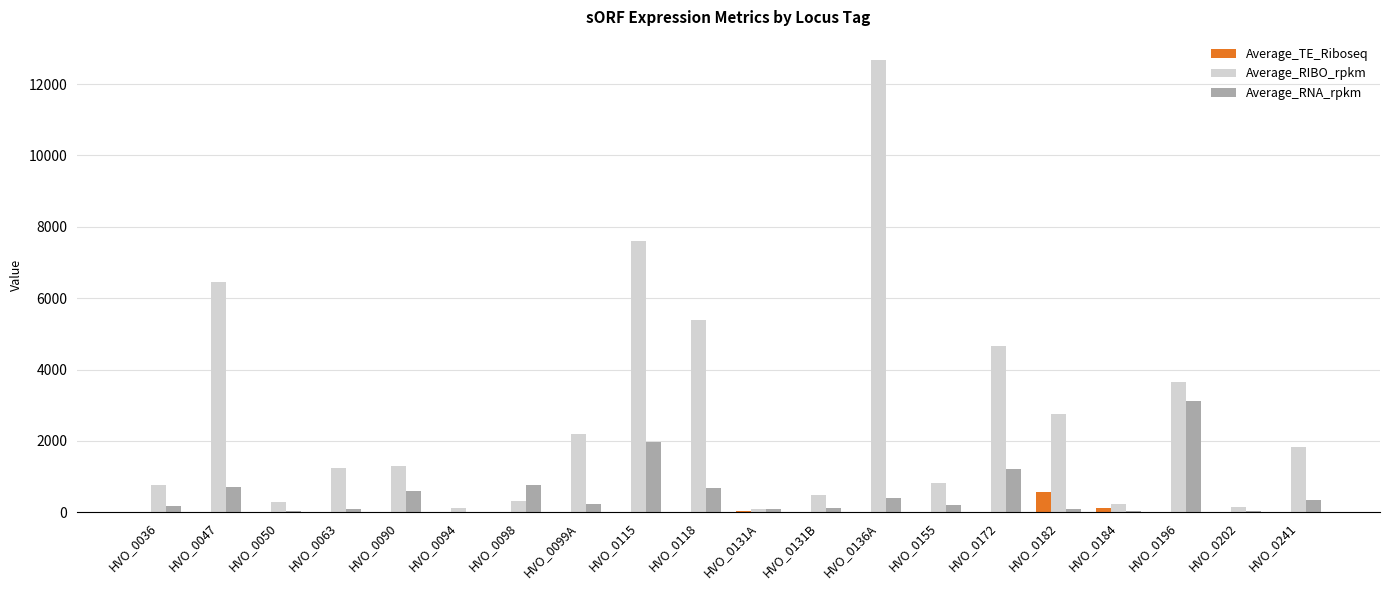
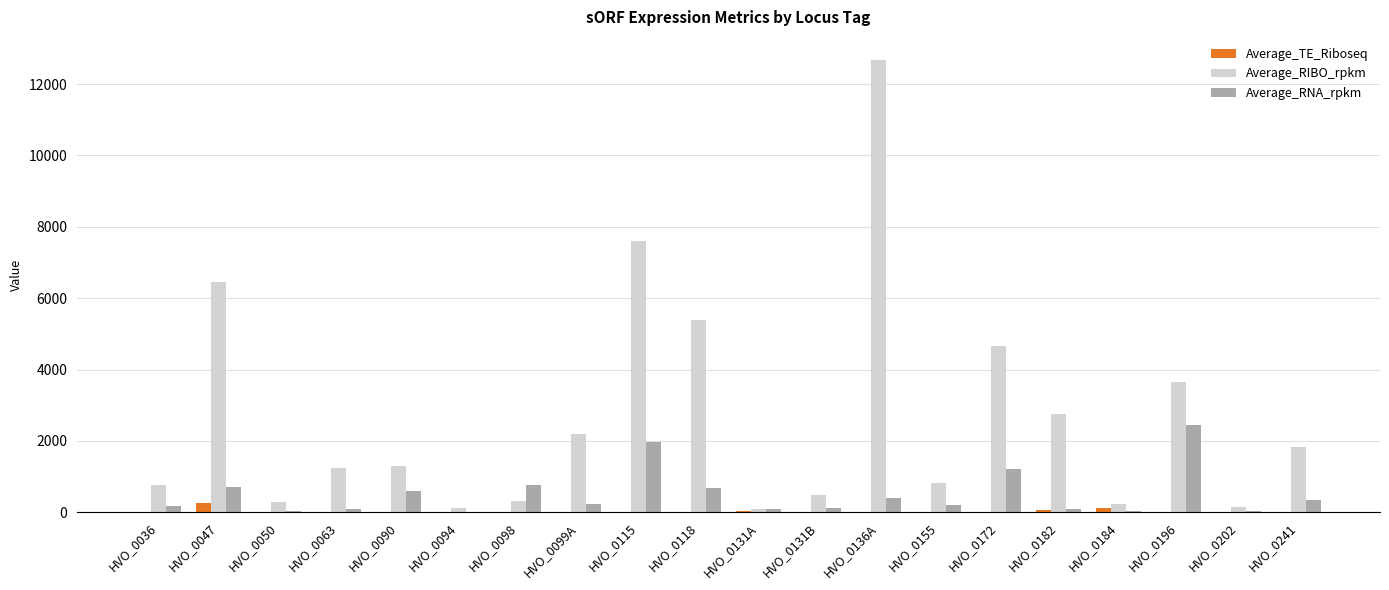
Average_TE_Riboseq, HVO_0047: 0 -> 300
Average_TE_Riboseq, HVO_0182: 600 -> 100
Average_RNA_rpkm, HVO_0196: 3100 -> 2400
